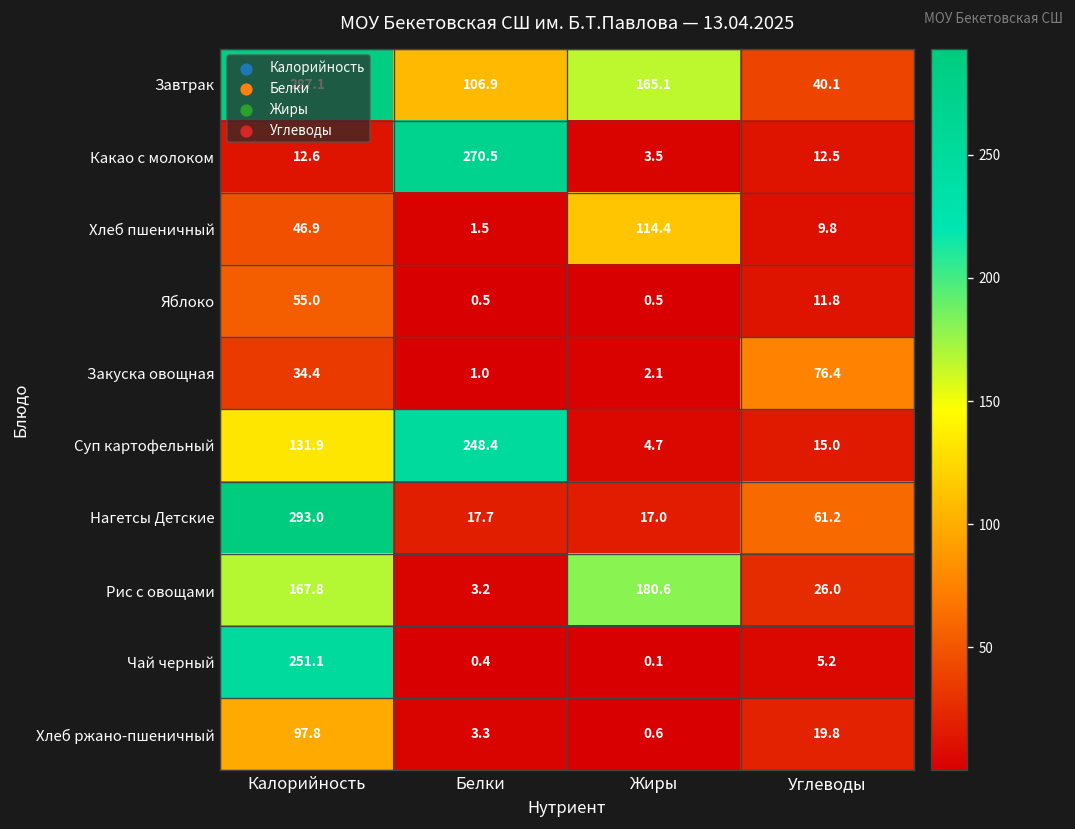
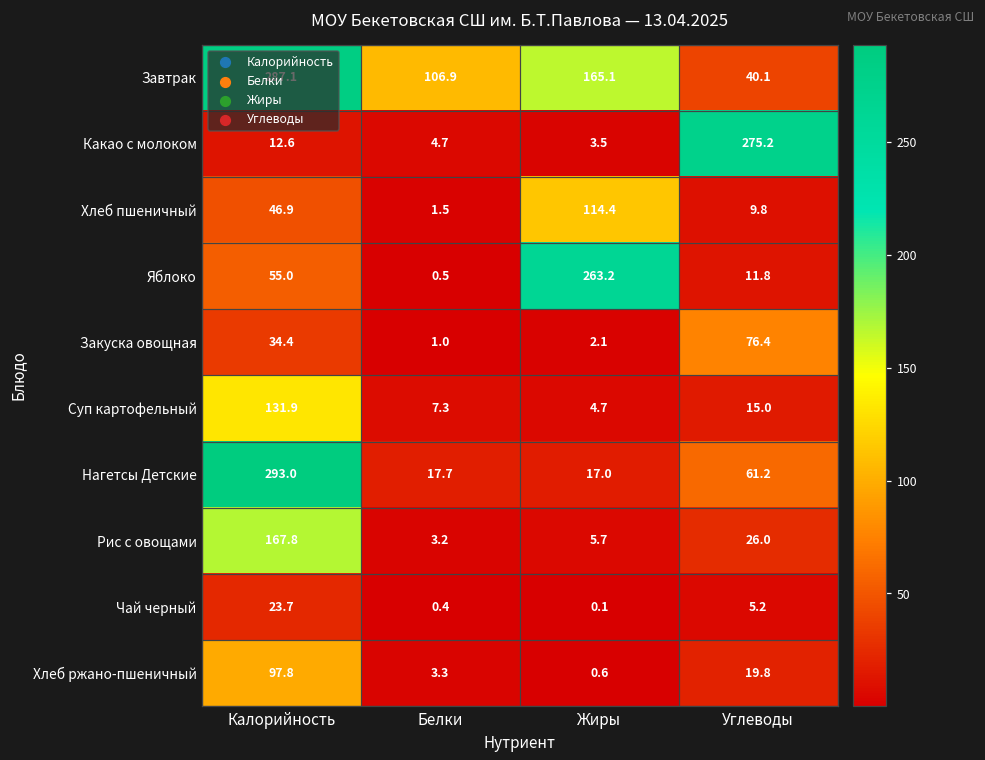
Какао с молоком, Белки: 270.5 -> 4.7
Какао с молоком, Углеводы: 12.5 -> 275.2
Яблоко, Жиры: 0.5 -> 263.2
Суп картофельный, Белки: 248.4 -> 7.3
Рис с овощами, Жиры: 180.6 -> 5.7
Чай черный, Калорийность: 251.1 -> 23.7
